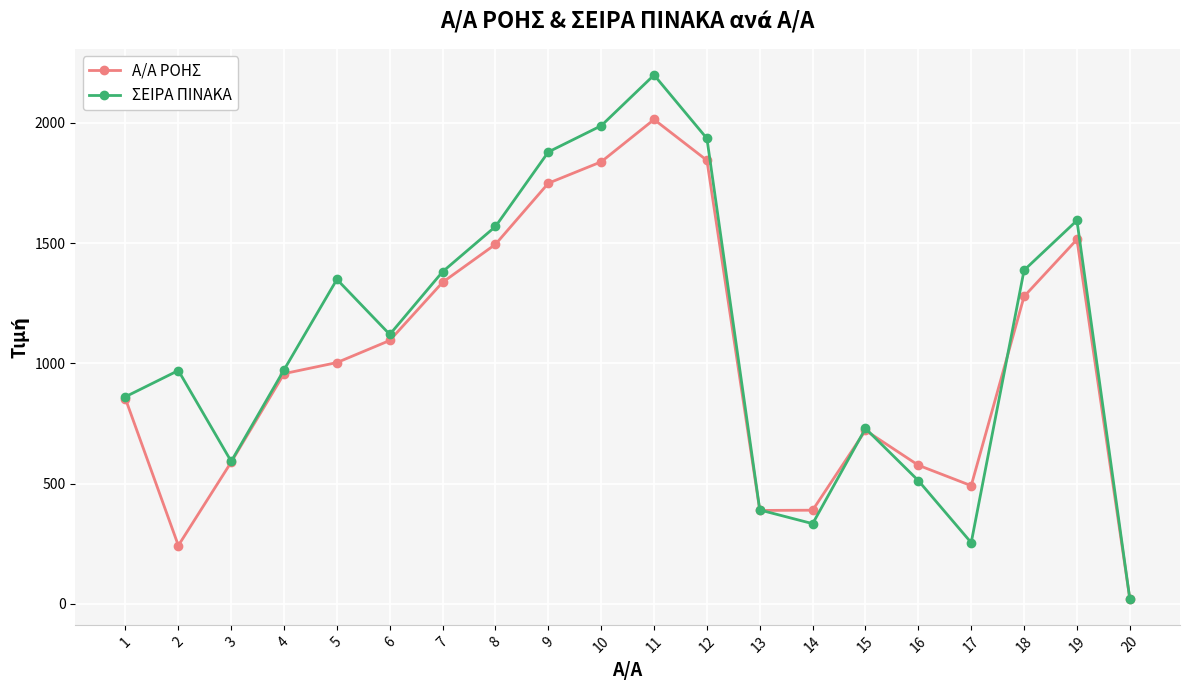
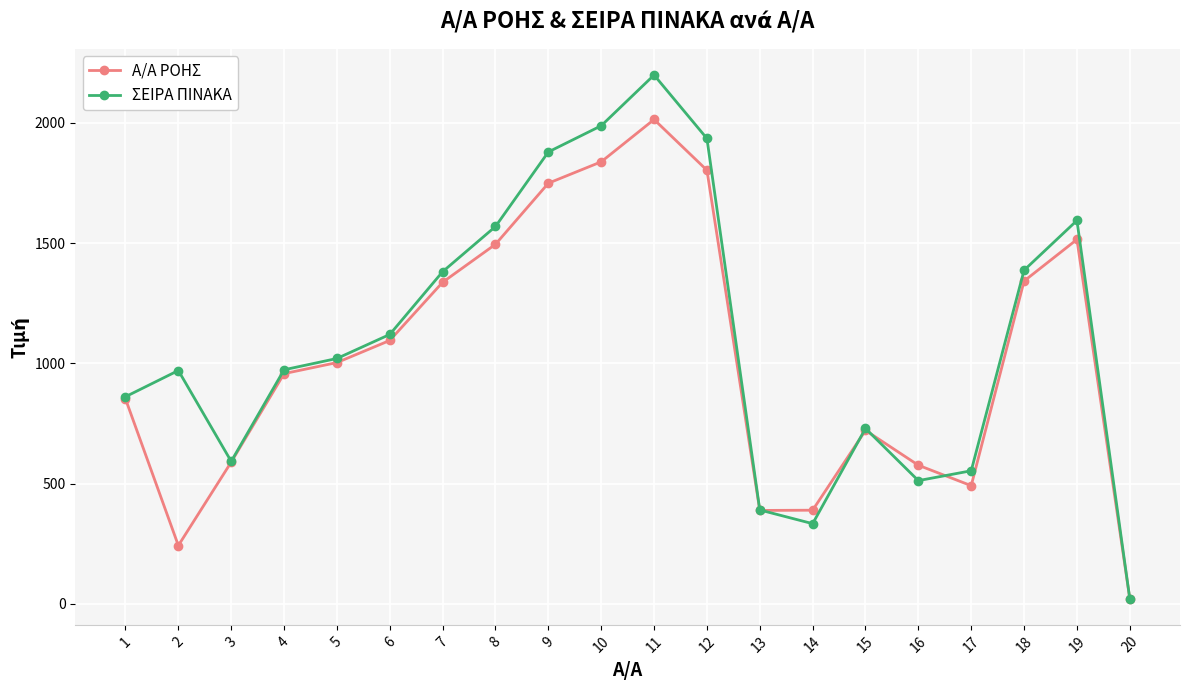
ΣΕΙΡΑ ΠΙΝΑΚΑ, 5: 1350 -> 1020
Α/Α ΡΟΗΣ, 12: 1840 -> 1800
ΣΕΙΡΑ ΠΙΝΑΚΑ, 17: 250 -> 550
Α/Α ΡΟΗΣ, 18: 1280 -> 1340
